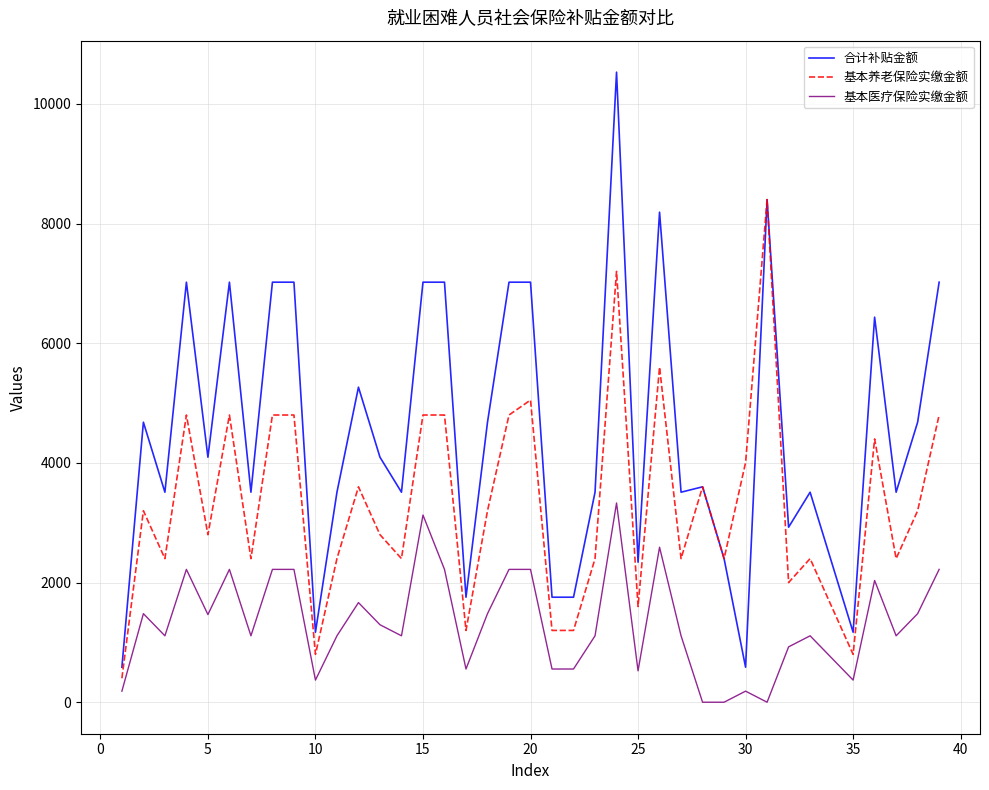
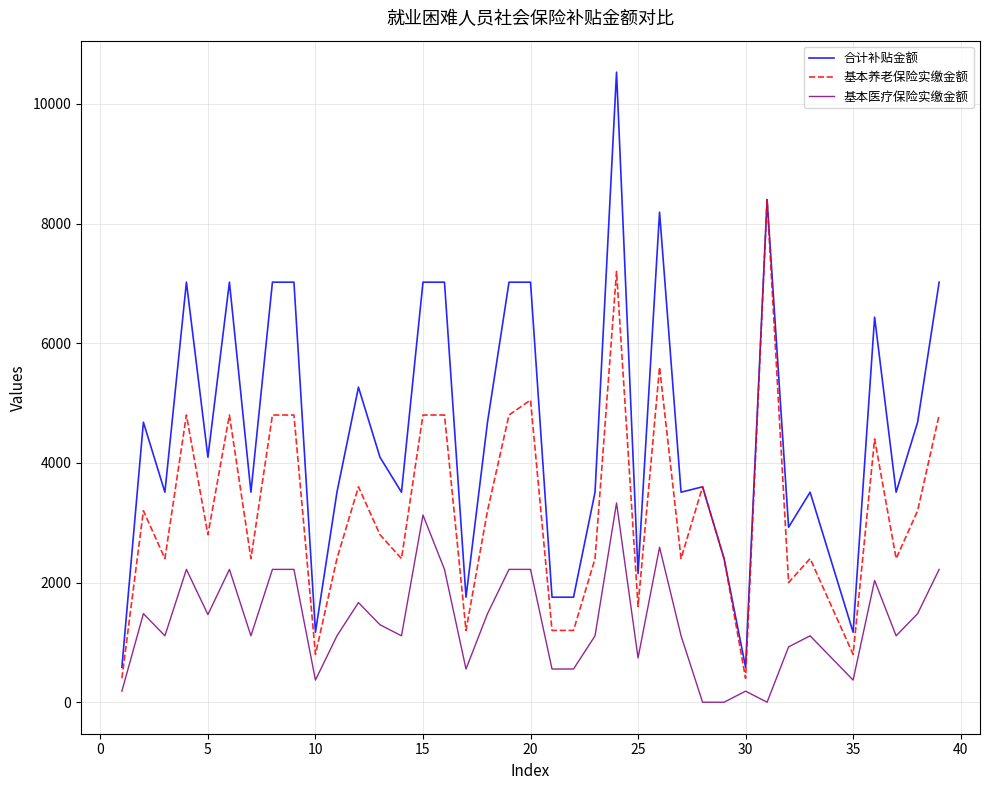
合计补贴金额, 25: 2300 -> 2200
基本医疗保险实缴金额, 25: 500 -> 700
基本养老保险实缴金额, 30: 4000 -> 400
